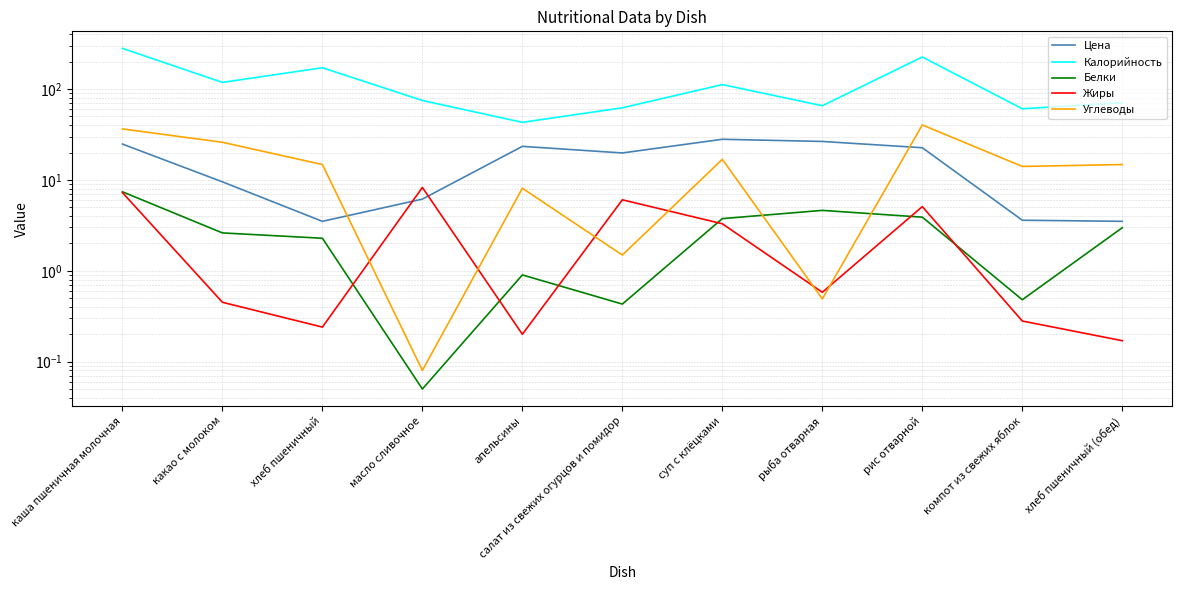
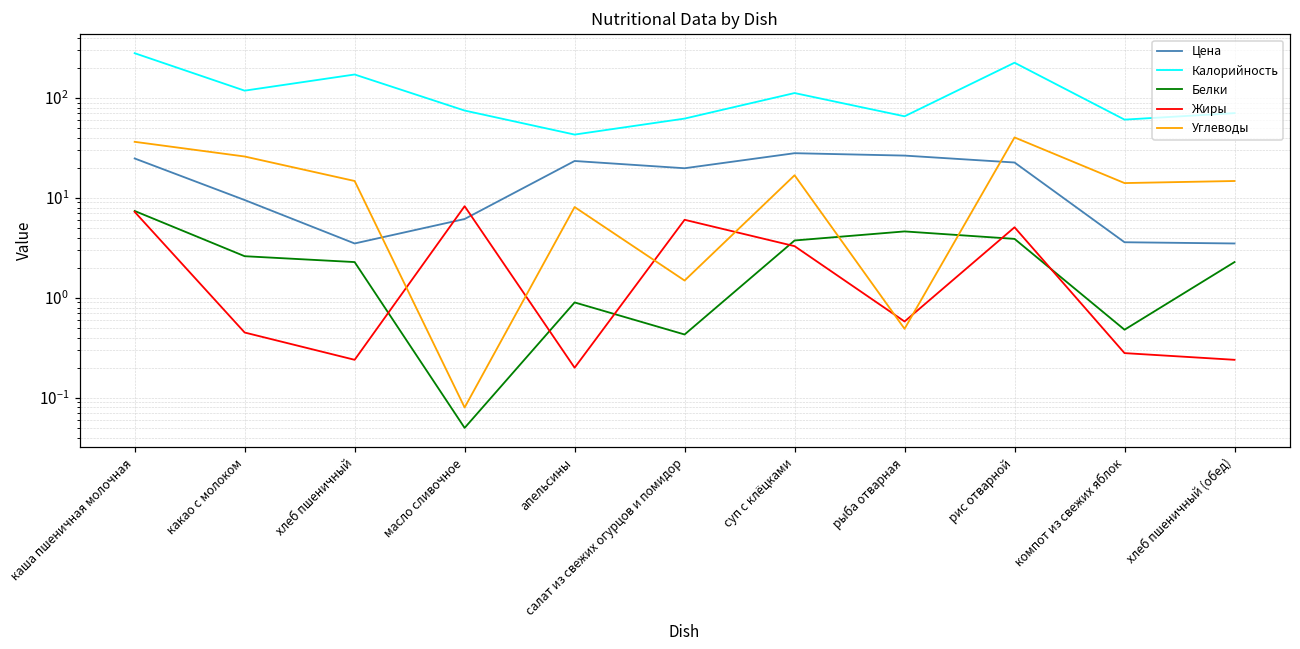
Белки, хлеб пшеничный (обед): 3.0 -> 2.3
Жиры, хлеб пшеничный (обед): 0.17 -> 0.24
